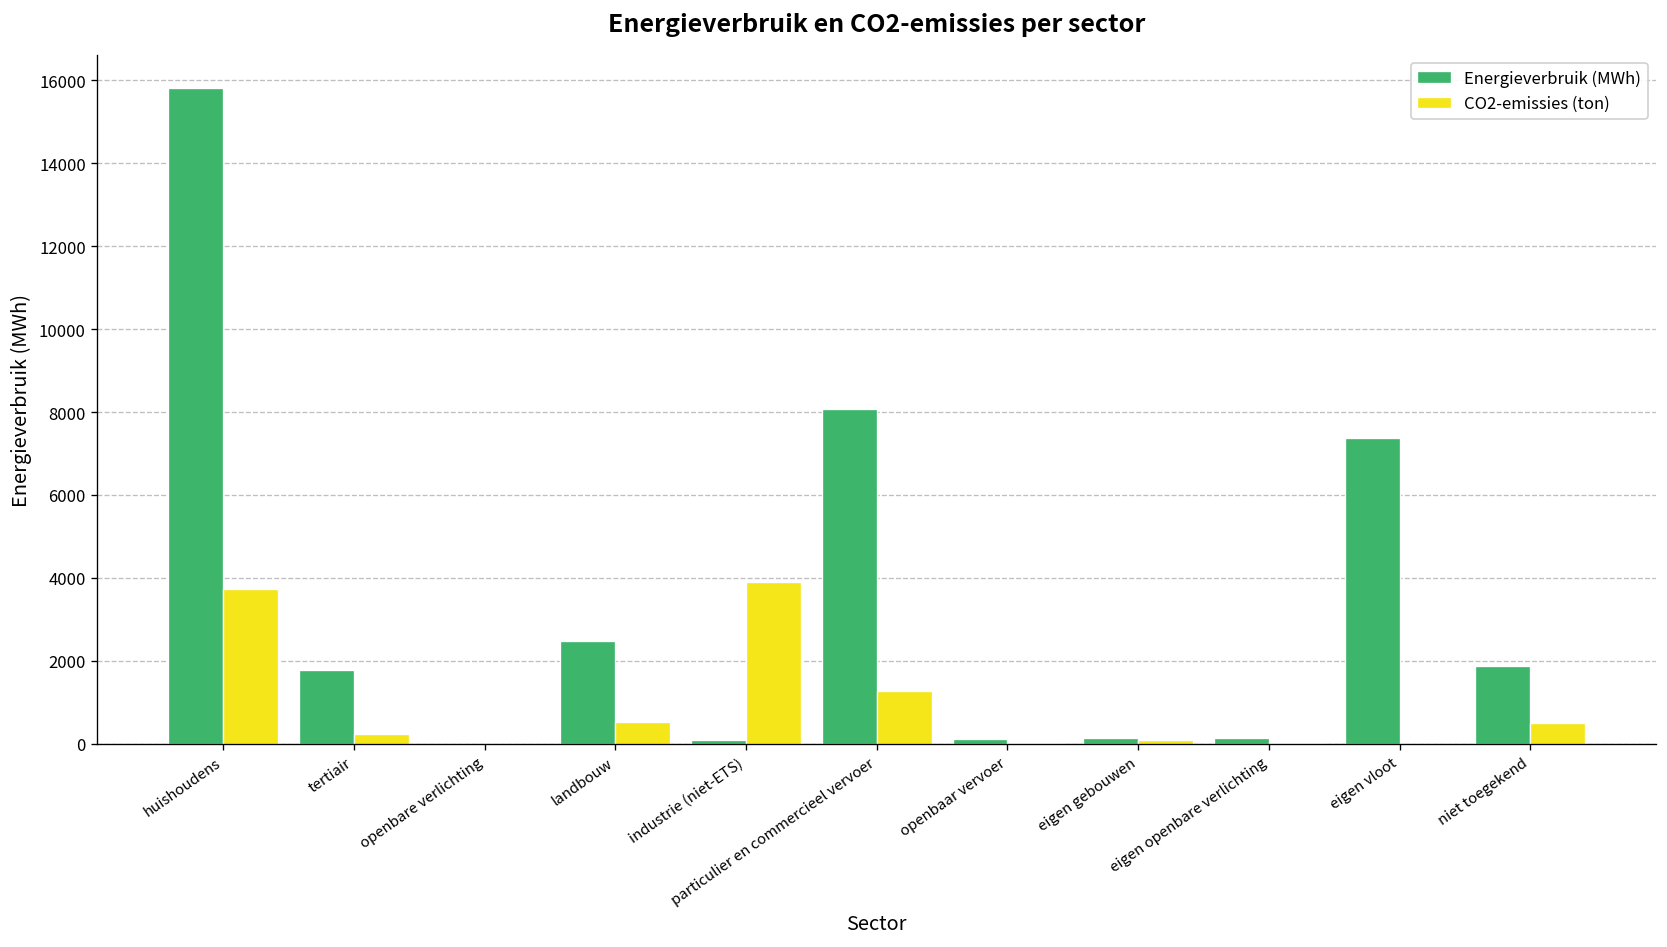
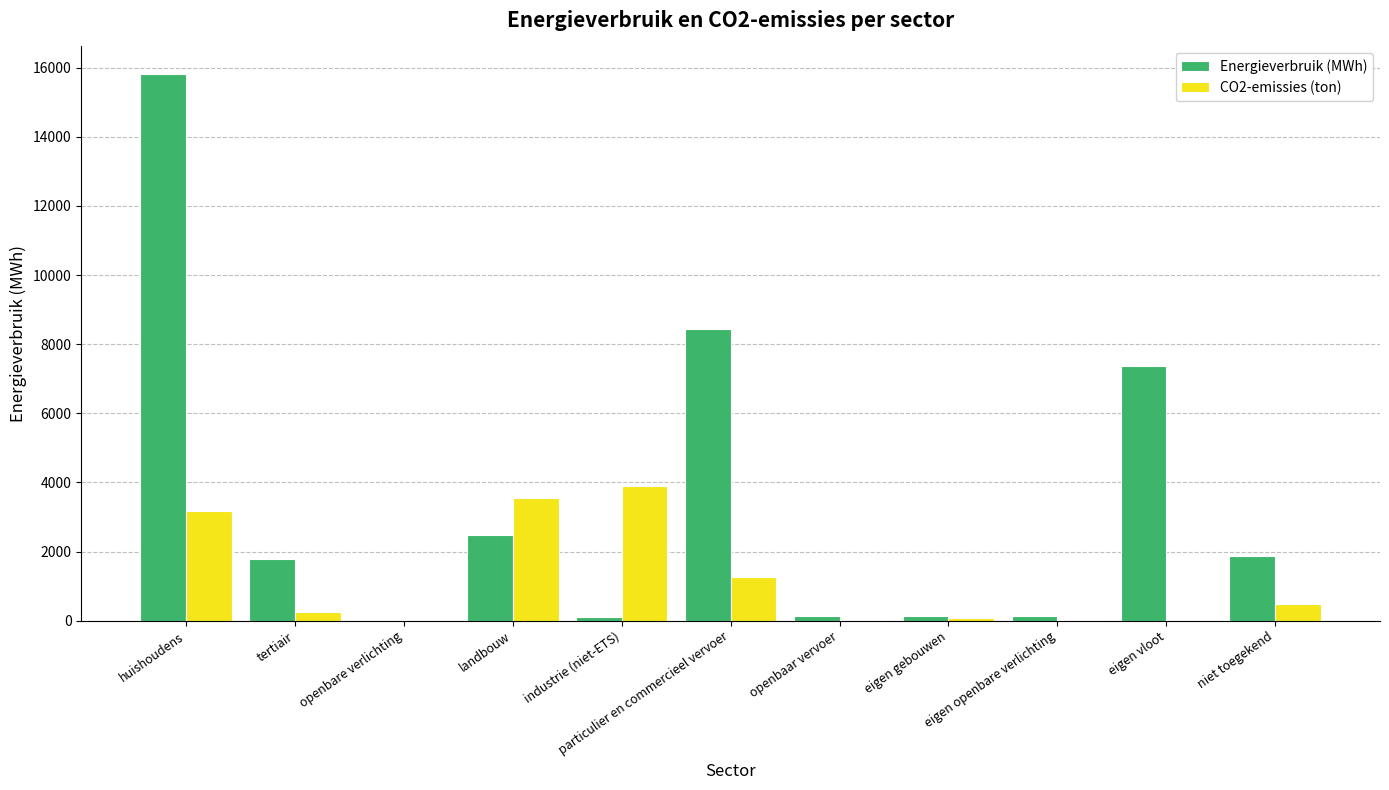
CO2-emissies (ton), huishoudens: 3700 -> 3200
CO2-emissies (ton), landbouw: 500 -> 3500
Energieverbruik (MWh), particulier en commercieel vervoer: 8100 -> 8400
